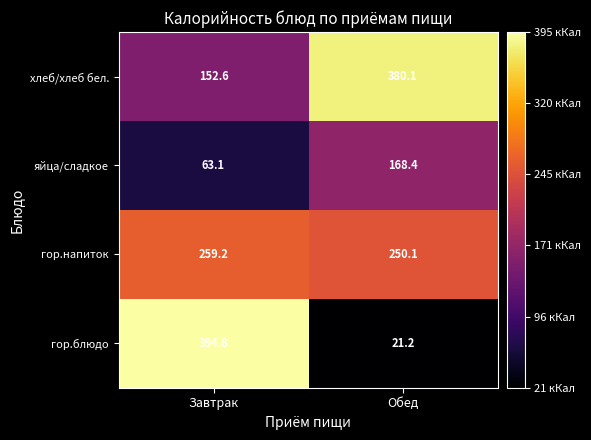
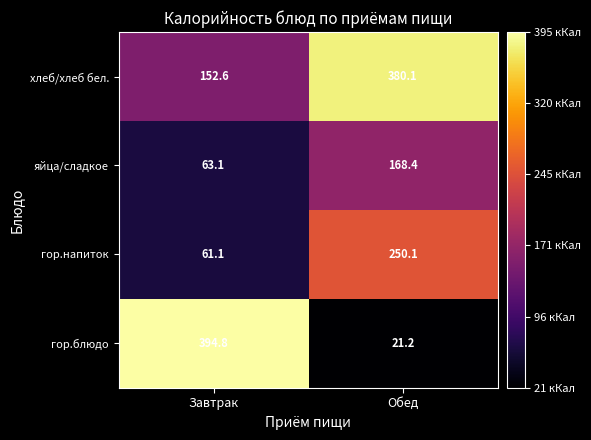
гор.напиток, Завтрак: 259.2 -> 61.1
